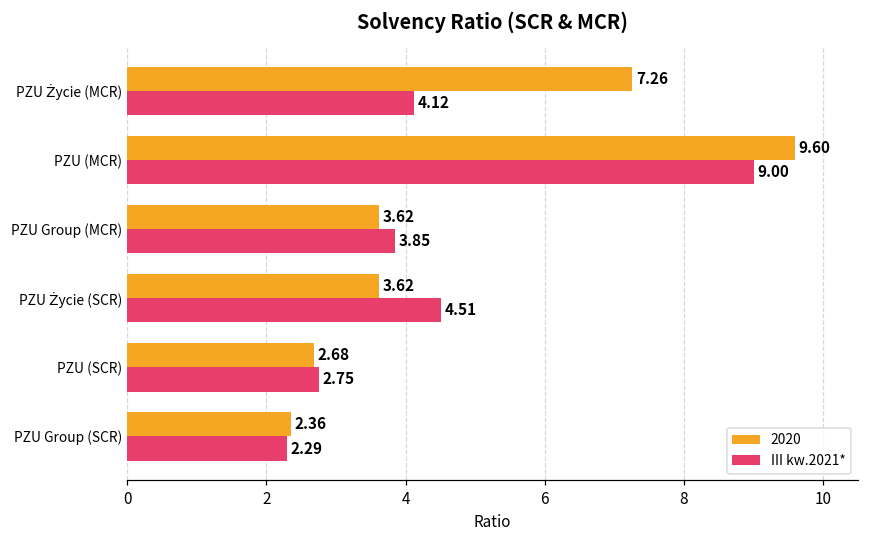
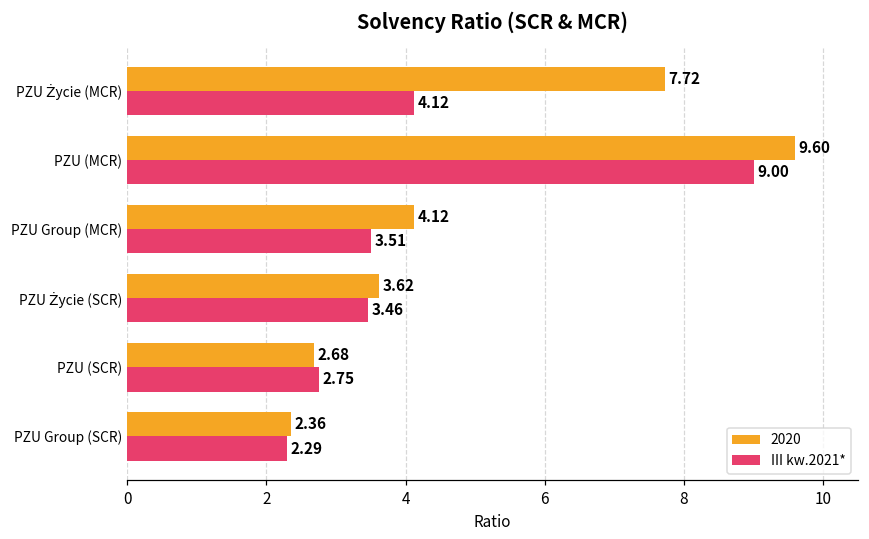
2020, PZU Życie (MCR): 7.26 -> 7.72
2020, PZU Group (MCR): 3.62 -> 4.12
III kw.2021*, PZU Group (MCR): 3.85 -> 3.51
III kw.2021*, PZU Życie (SCR): 4.51 -> 3.46
